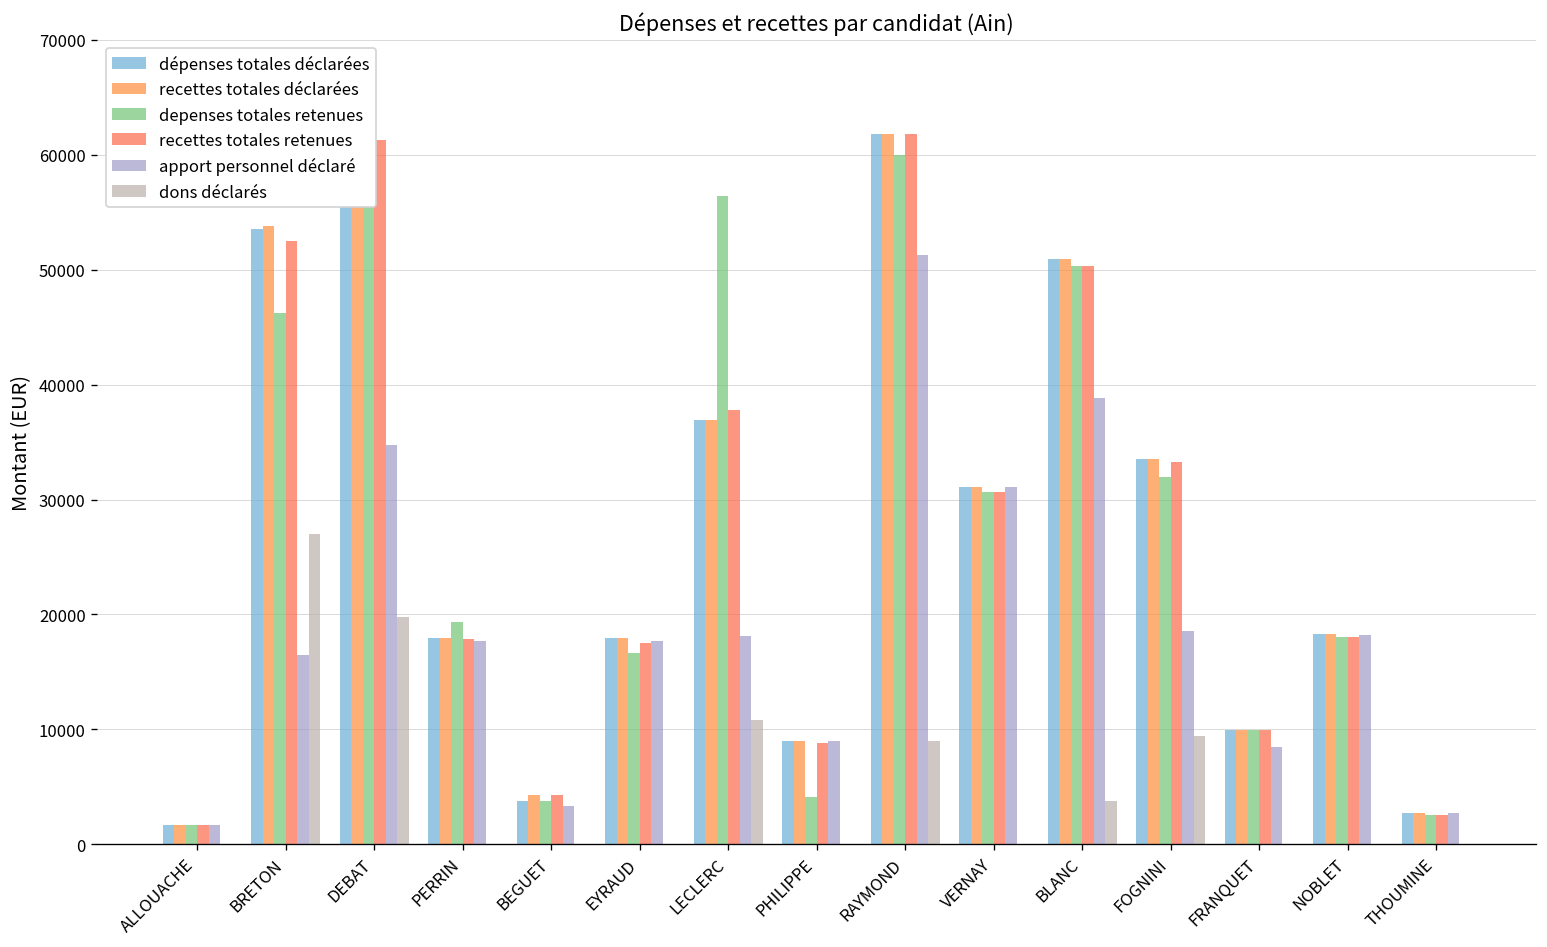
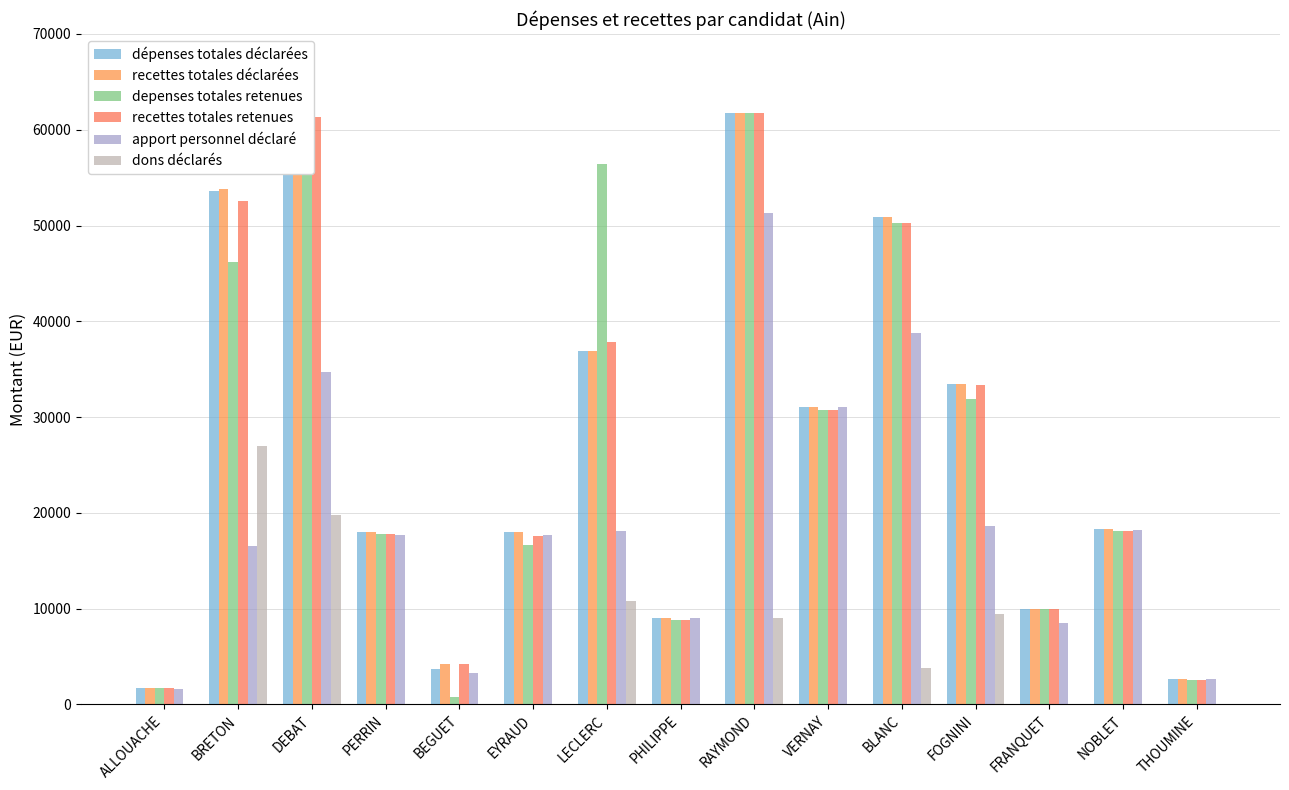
depenses totales retenues, PERRIN: 19000 -> 18000
depenses totales retenues, BEGUET: 4000 -> 1000
depenses totales retenues, PHILIPPE: 4000 -> 9000
depenses totales retenues, RAYMOND: 60000 -> 62000
